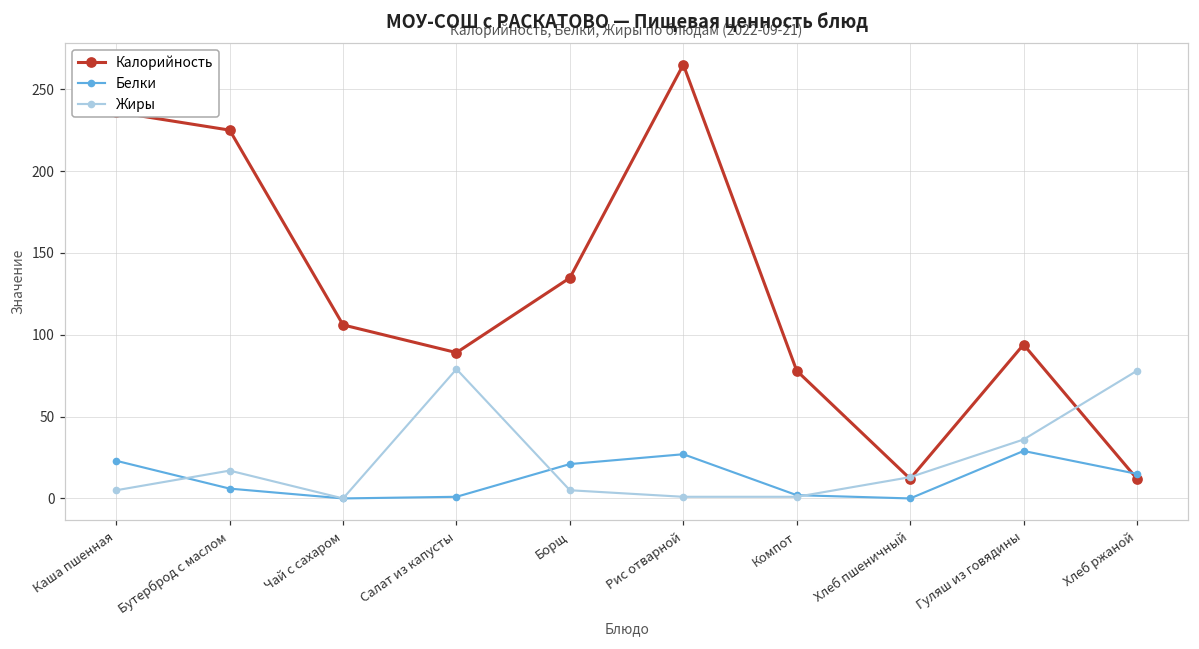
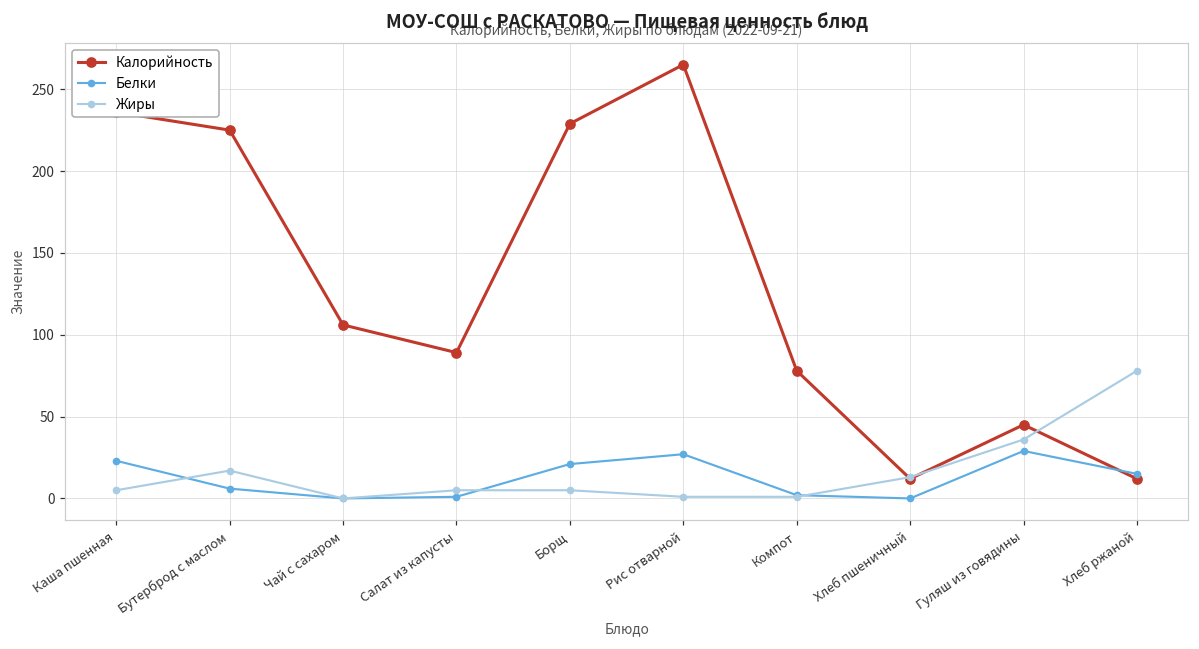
Жиры, Салат из капусты: 79 -> 5
Калорийность, Борщ: 135 -> 229
Калорийность, Гуляш из говядины: 94 -> 45
